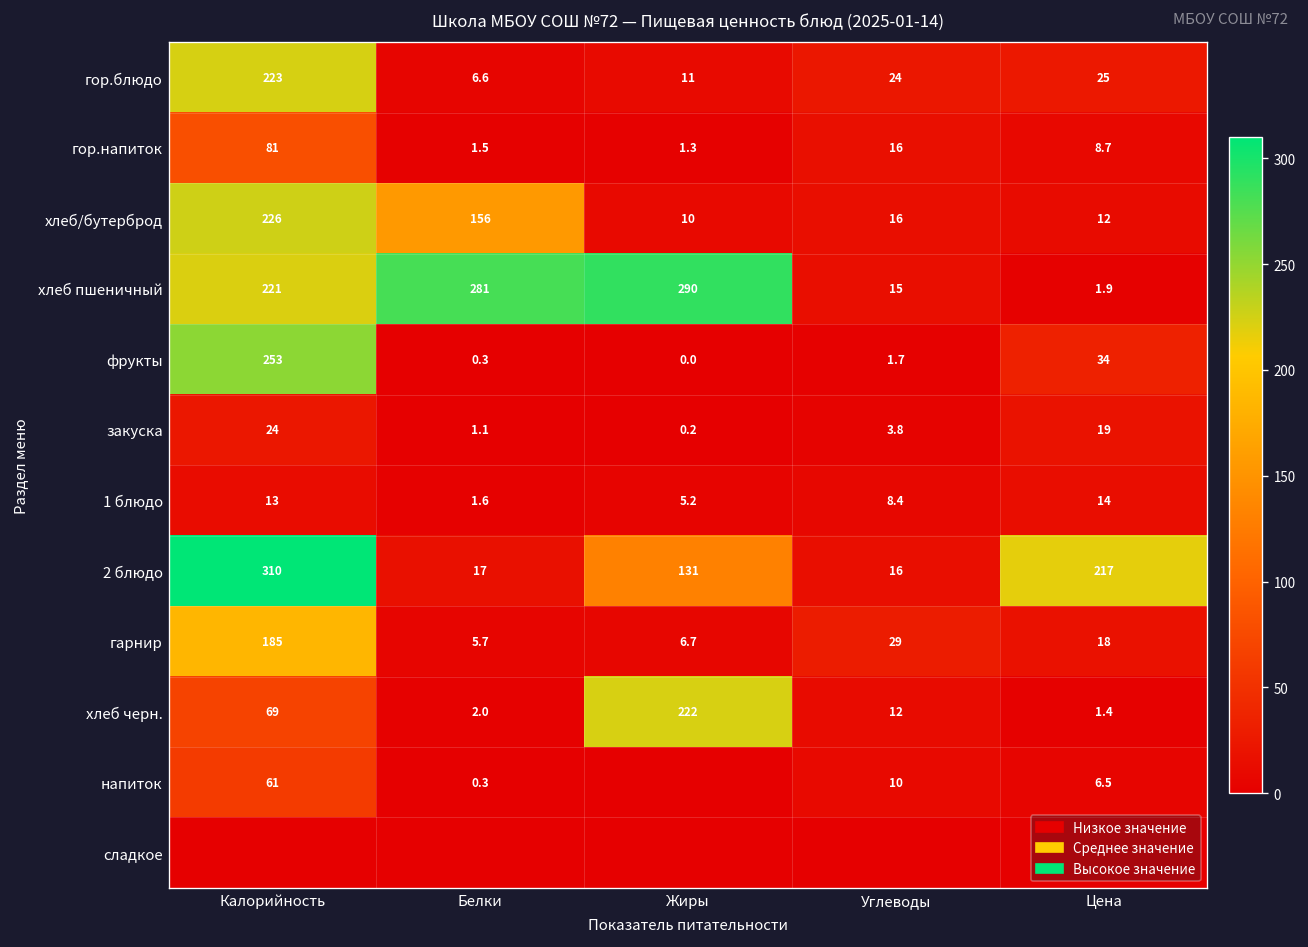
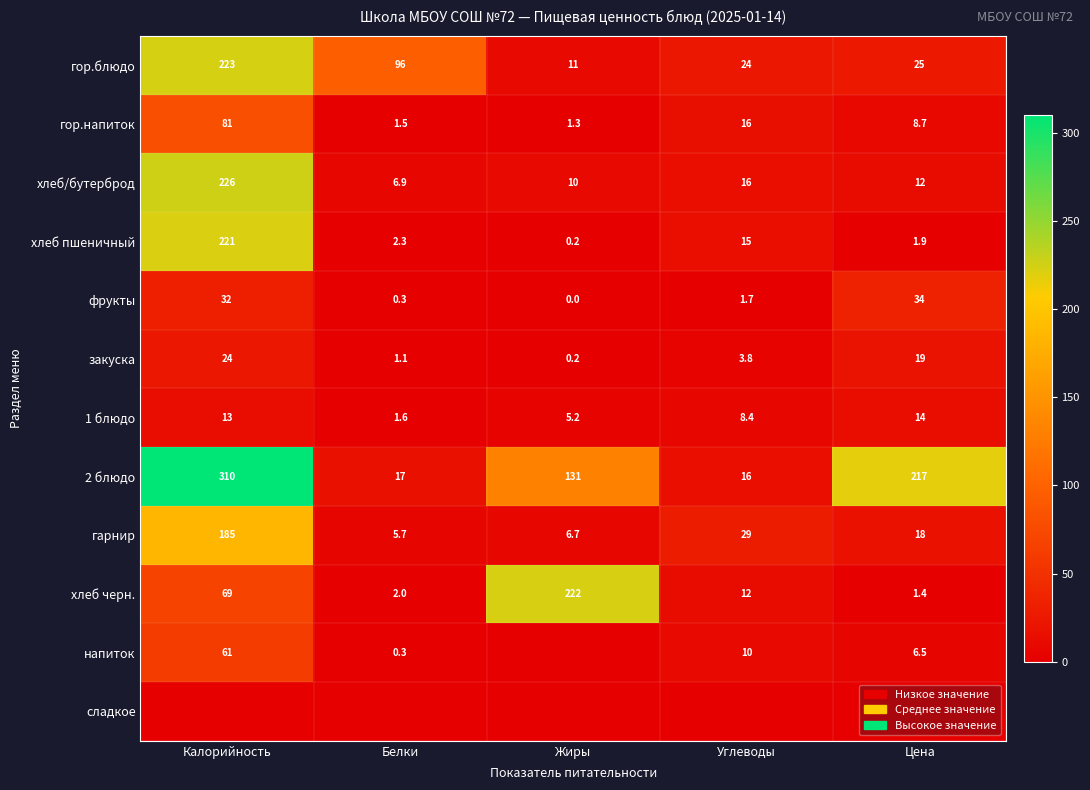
гор.блюдо, Белки: 6.6 -> 96
хлеб/бутерброд, Белки: 156 -> 6.9
хлеб пшеничный, Белки: 281 -> 2.3
хлеб пшеничный, Жиры: 290 -> 0.2
фрукты, Калорийность: 253 -> 32
